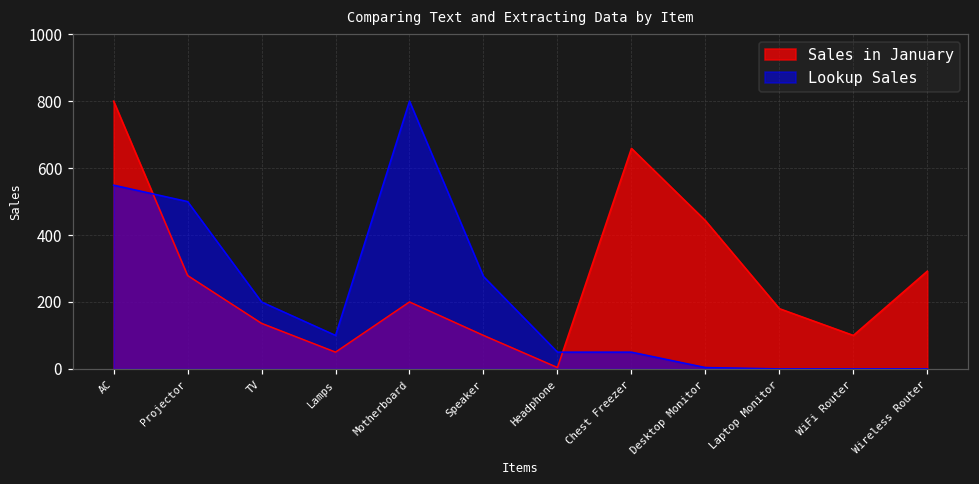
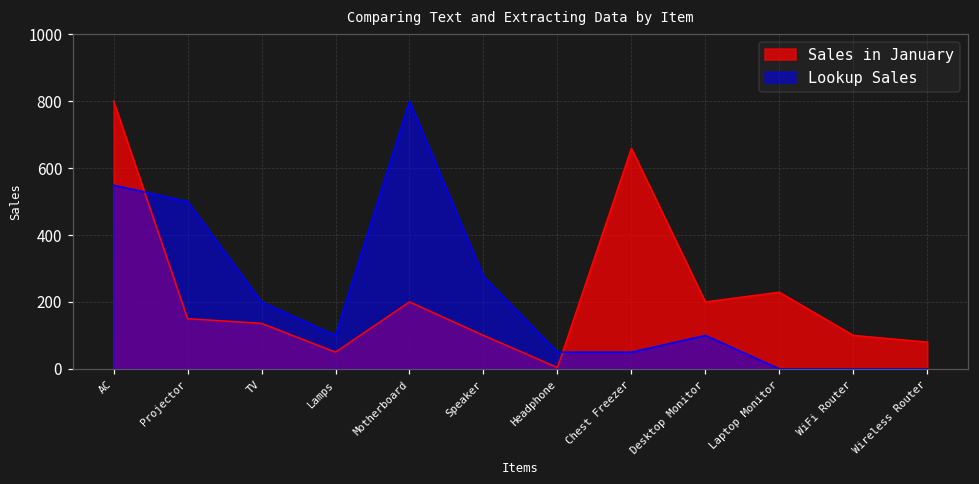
Sales in January, Projector: 280 -> 150
Sales in January, Desktop Monitor: 440 -> 200
Lookup Sales, Desktop Monitor: 0 -> 100
Sales in January, Laptop Monitor: 180 -> 230
Sales in January, Wireless Router: 290 -> 80
